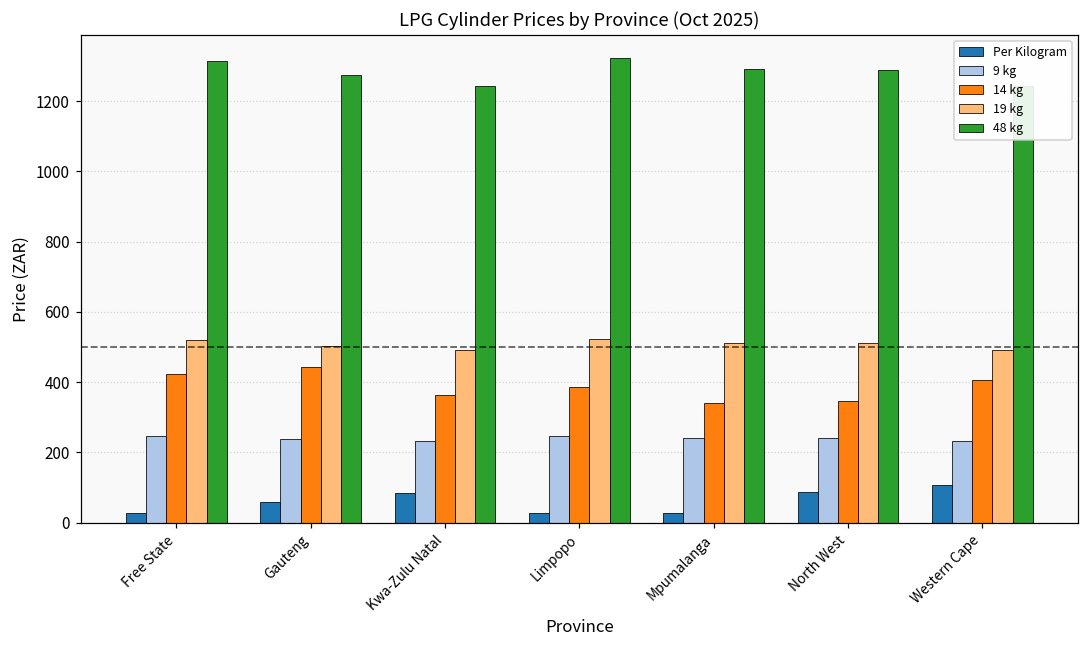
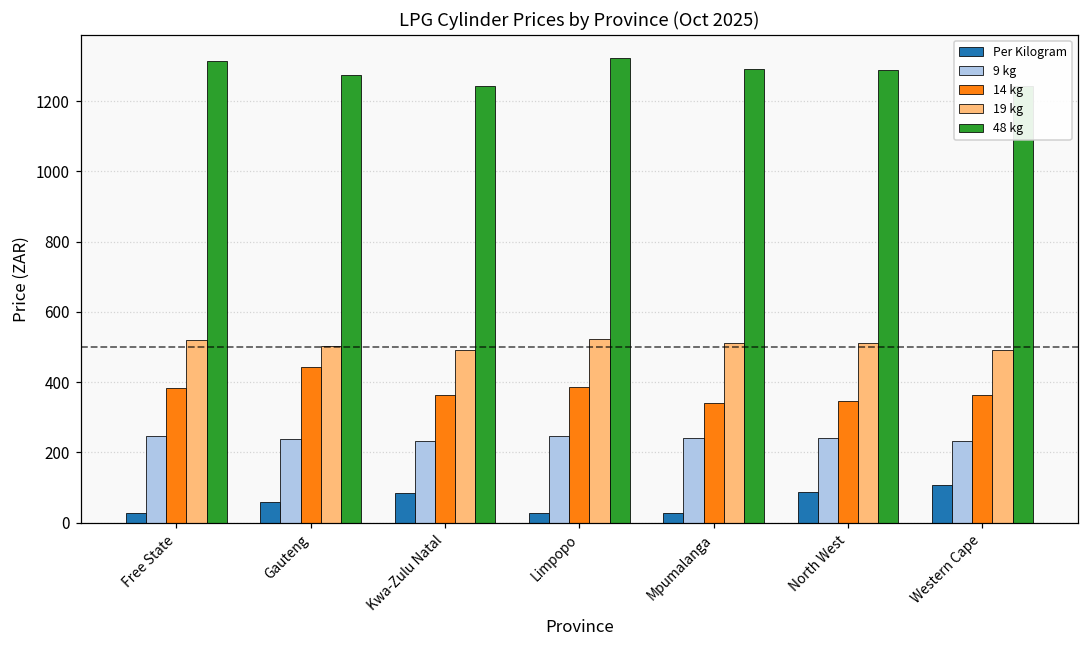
14 kg, Free State: 420 -> 380
14 kg, Western Cape: 410 -> 360
